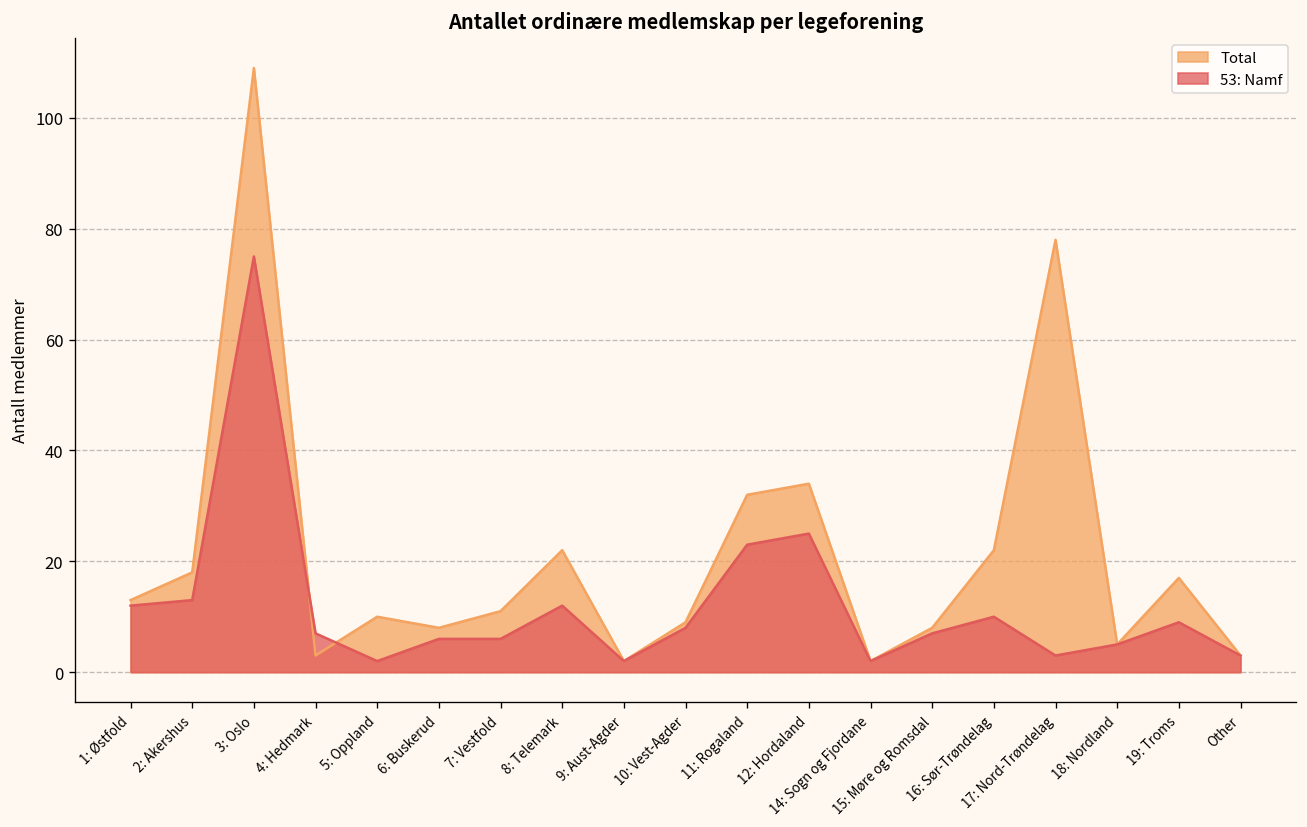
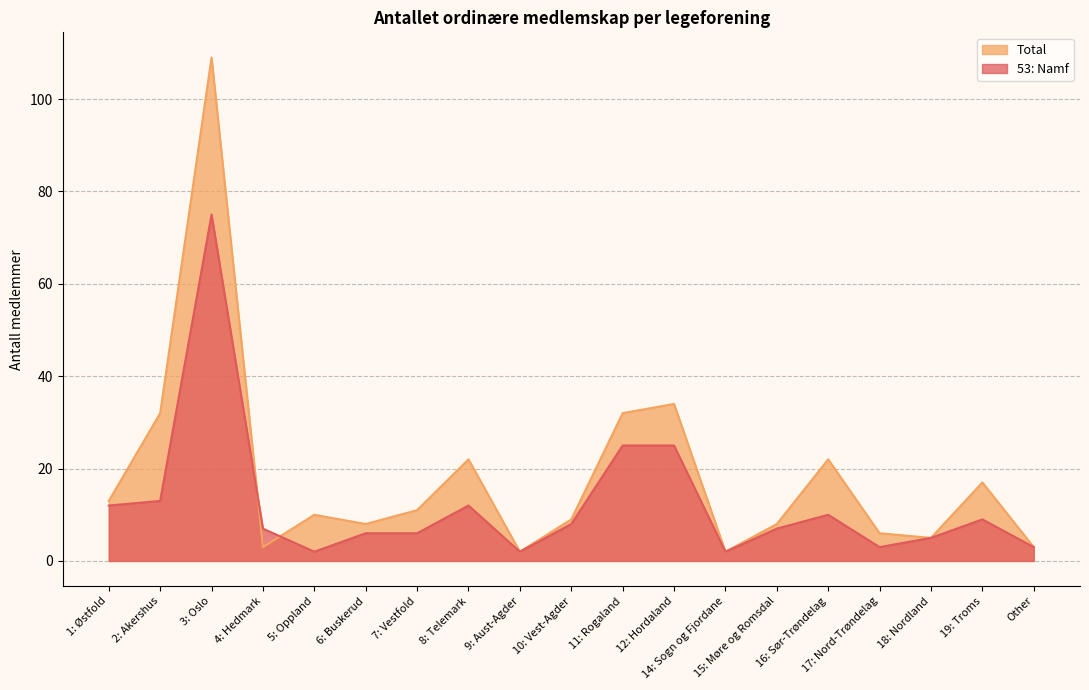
Total, 2: Akershus: 18 -> 32
53: Namf, 11: Rogaland: 23 -> 25
Total, 17: Nord-Trøndelag: 78 -> 6
